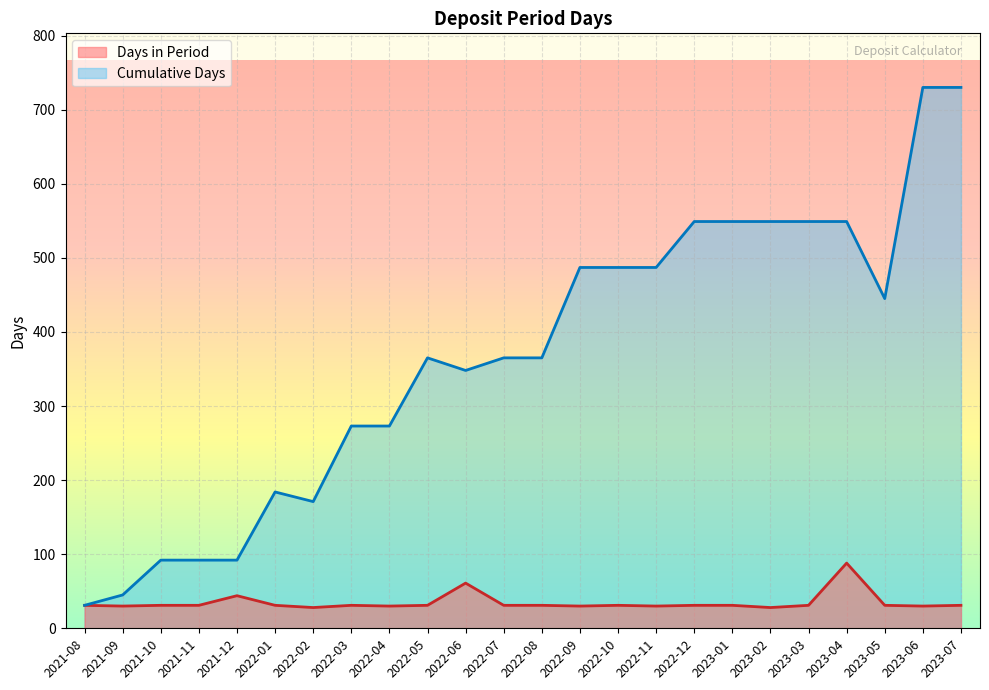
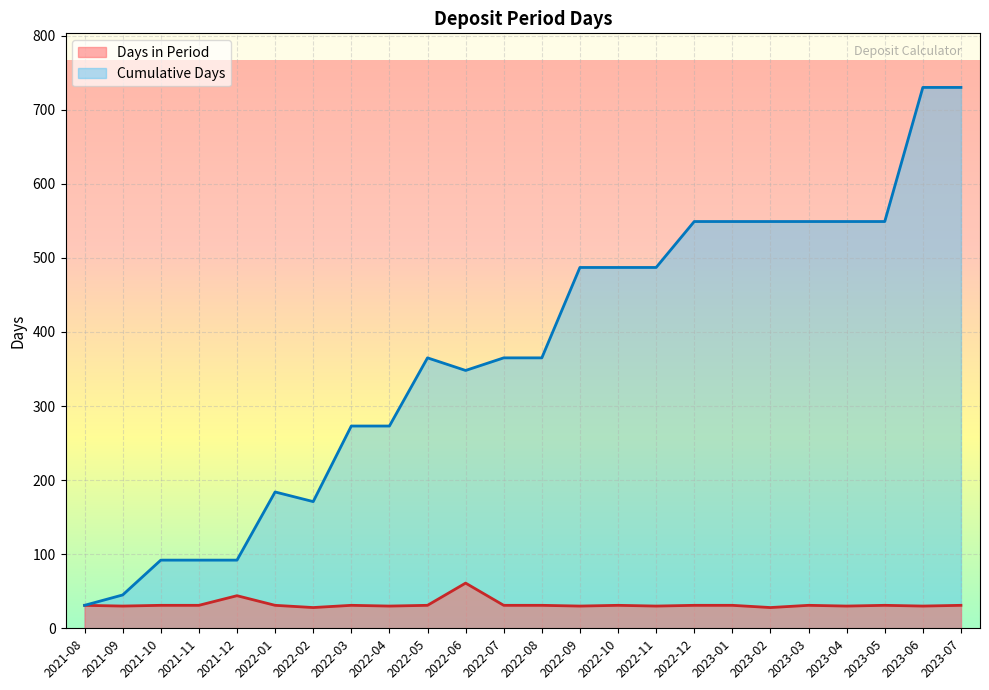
Days in Period, 2023-04: 90 -> 30
Cumulative Days, 2023-05: 450 -> 550
